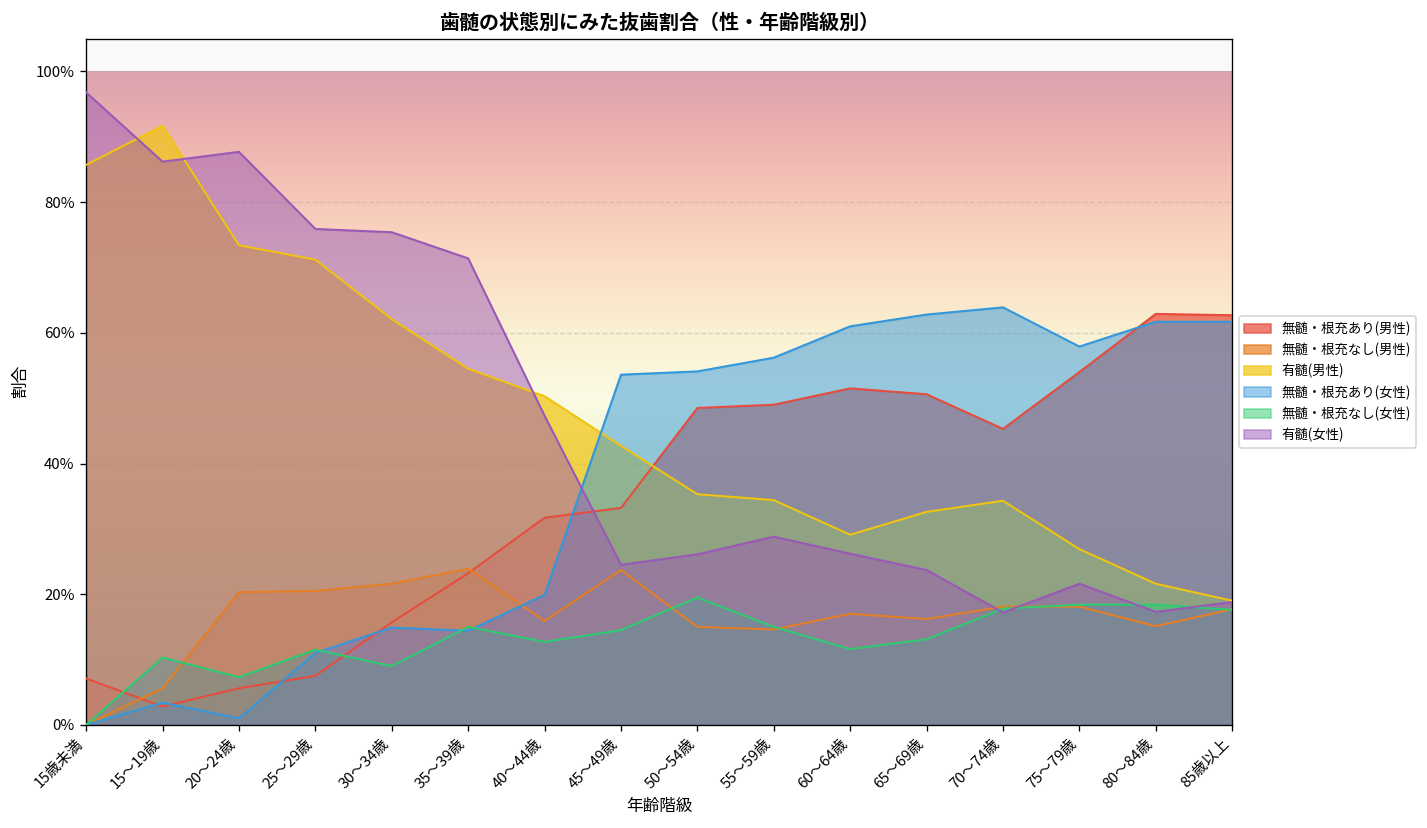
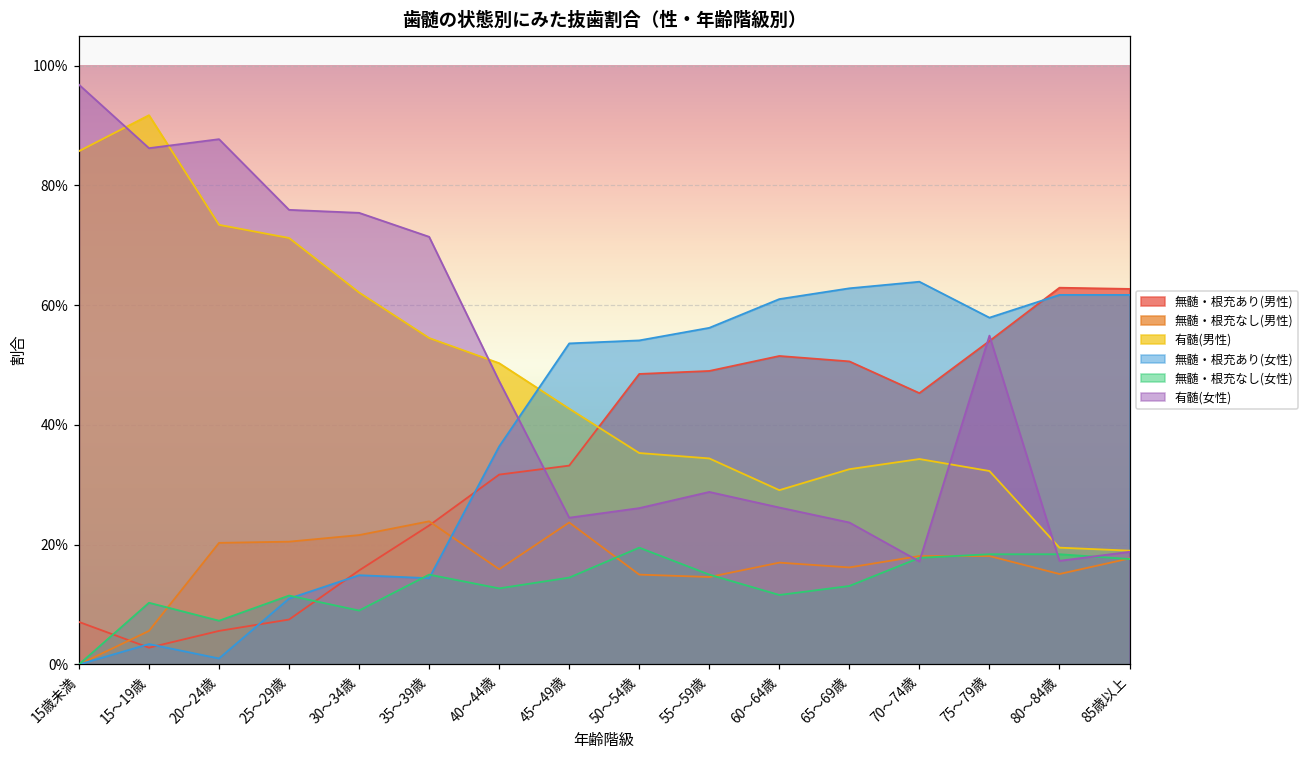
無髄・根充あり(女性), 40～44歳: 20% -> 36%
有髄(男性), 75～79歳: 27% -> 32%
有髄(女性), 75～79歳: 22% -> 55%
有髄(男性), 80～84歳: 22% -> 20%
